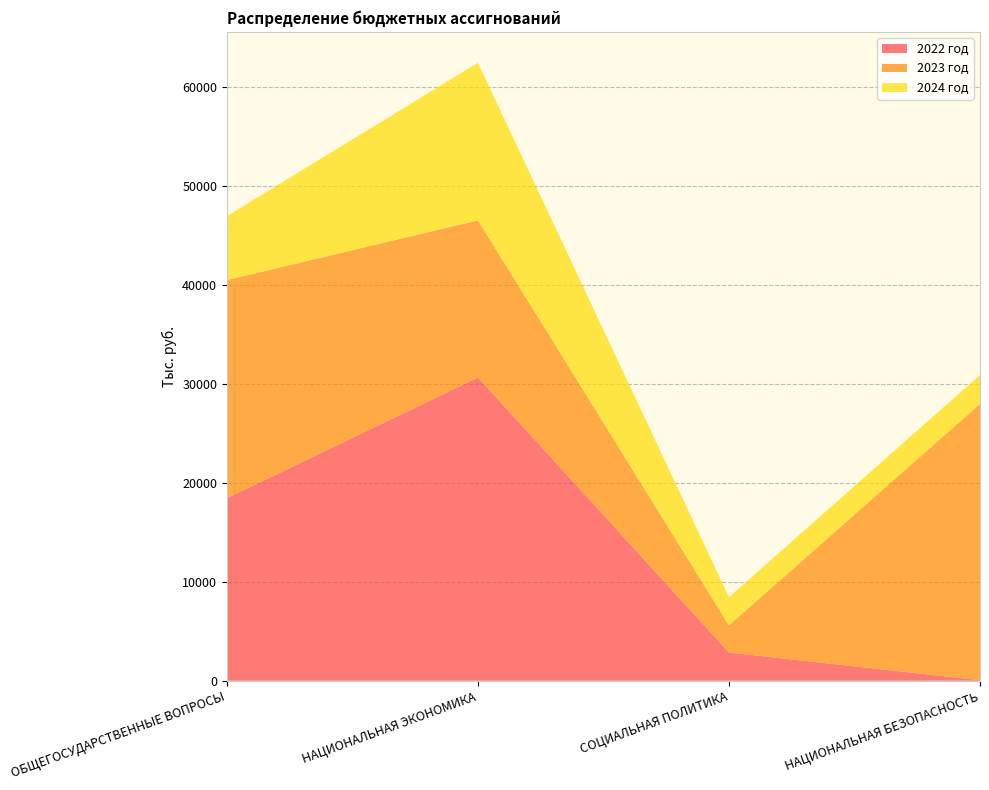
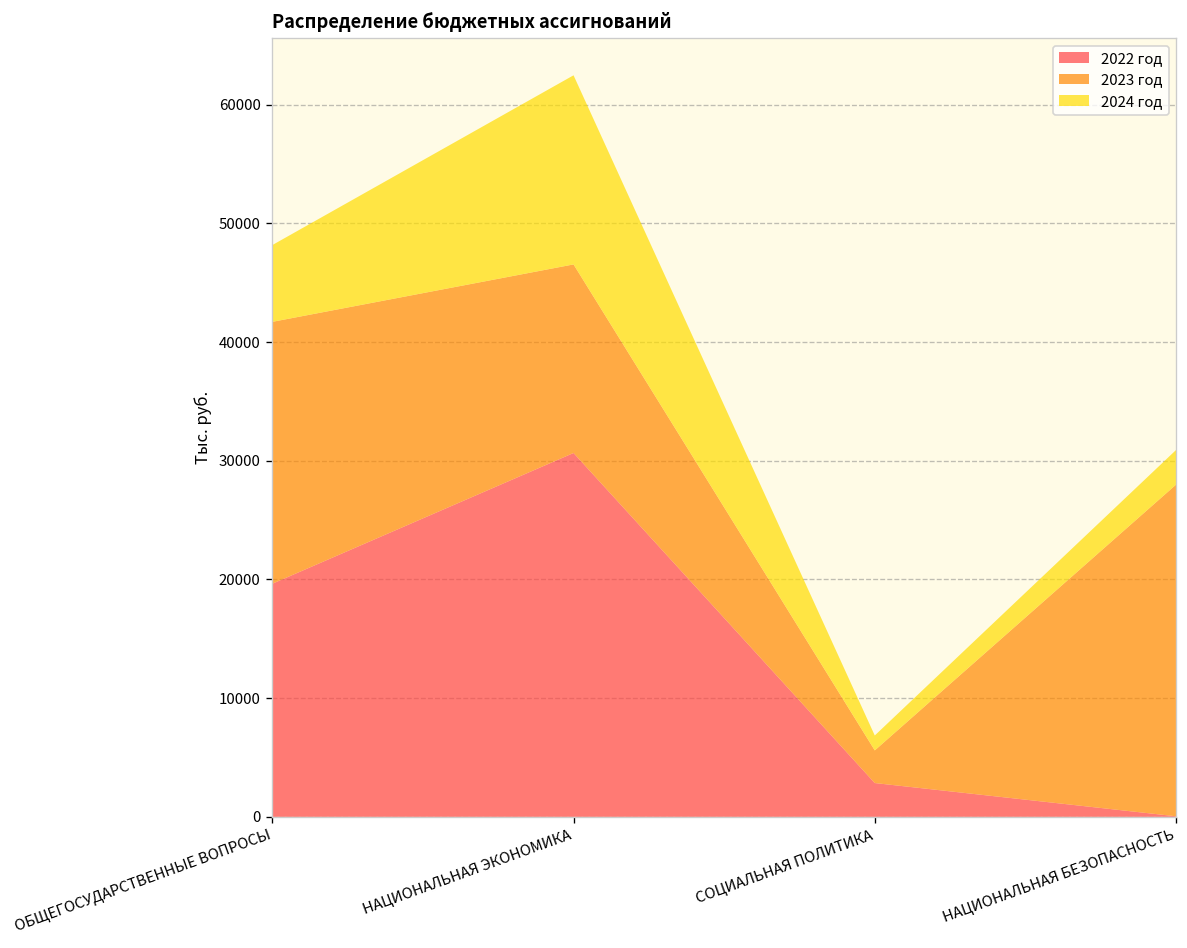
2022 год, ОБЩЕГОСУДАРСТВЕННЫЕ ВОПРОСЫ: 18000 -> 20000
2024 год, СОЦИАЛЬНАЯ ПОЛИТИКА: 3000 -> 1000
